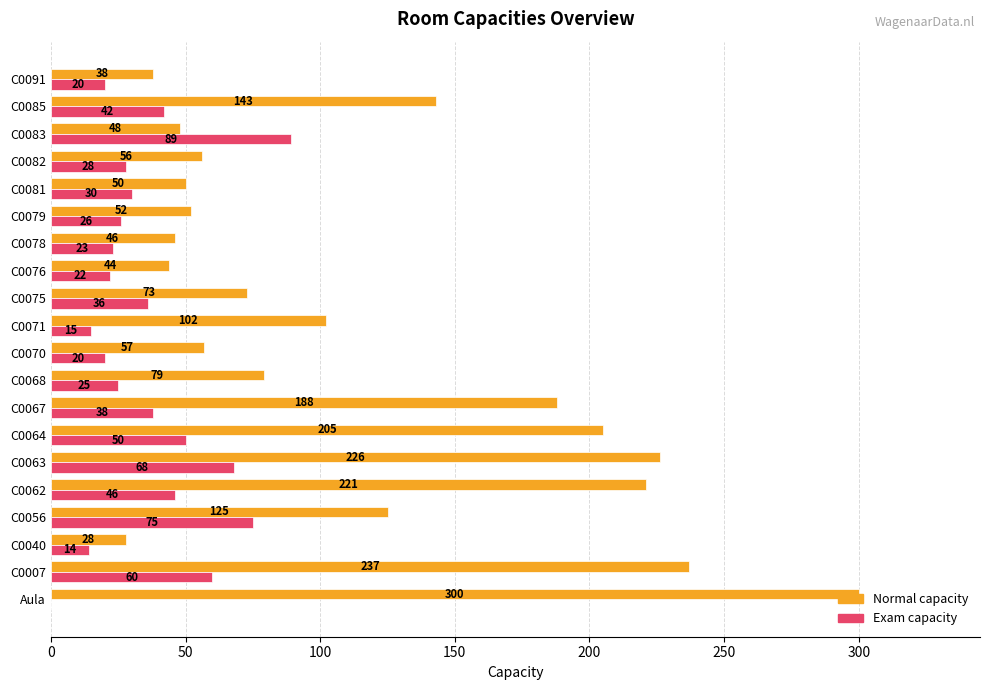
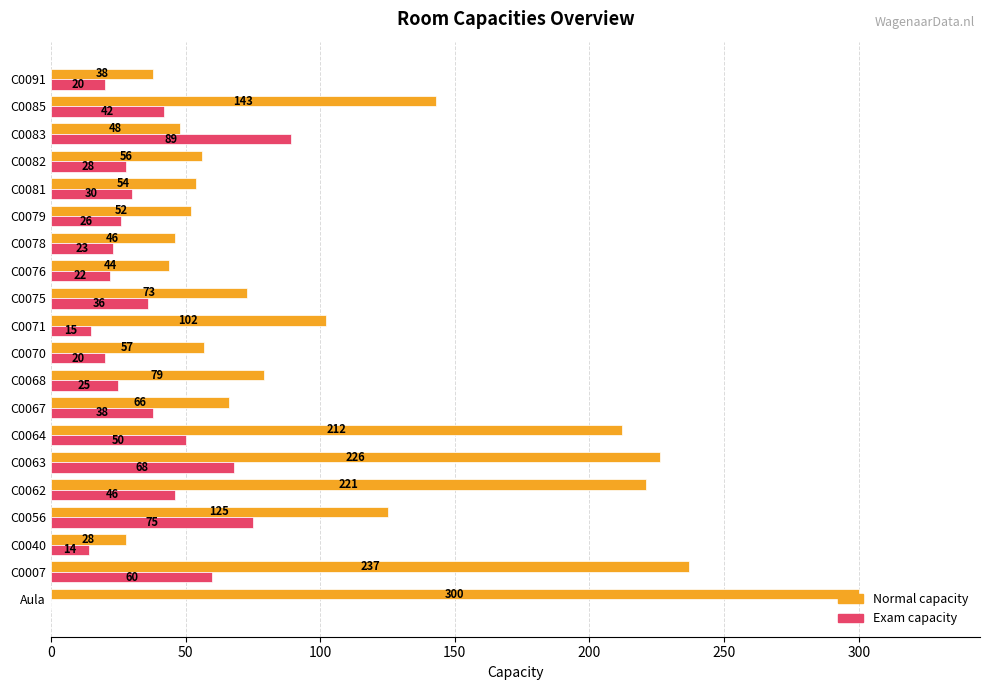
Normal capacity, C0081: 50 -> 54
Normal capacity, C0067: 188 -> 66
Normal capacity, C0064: 205 -> 212
